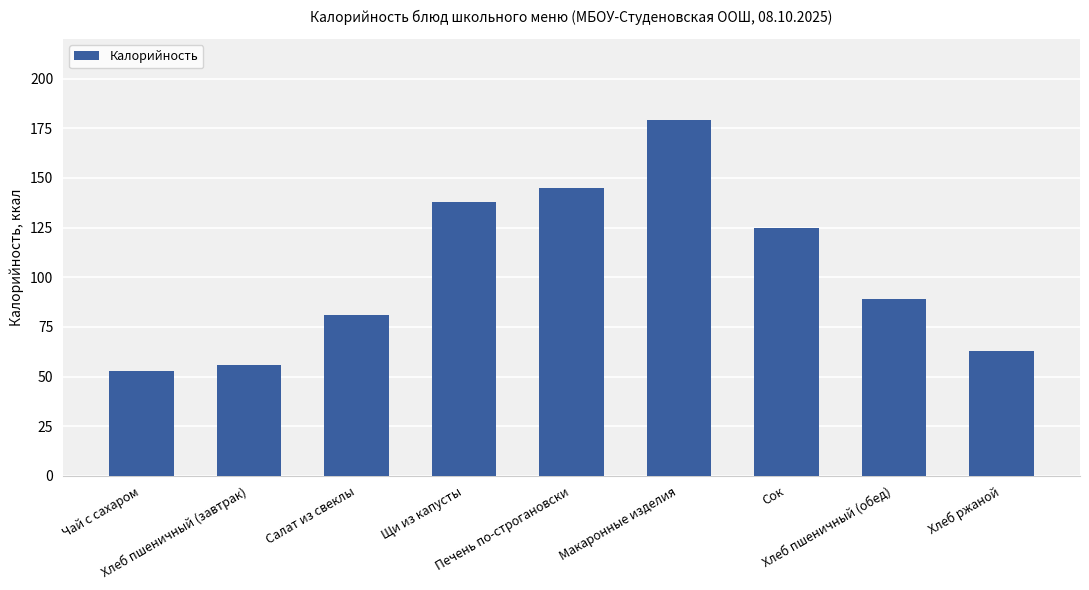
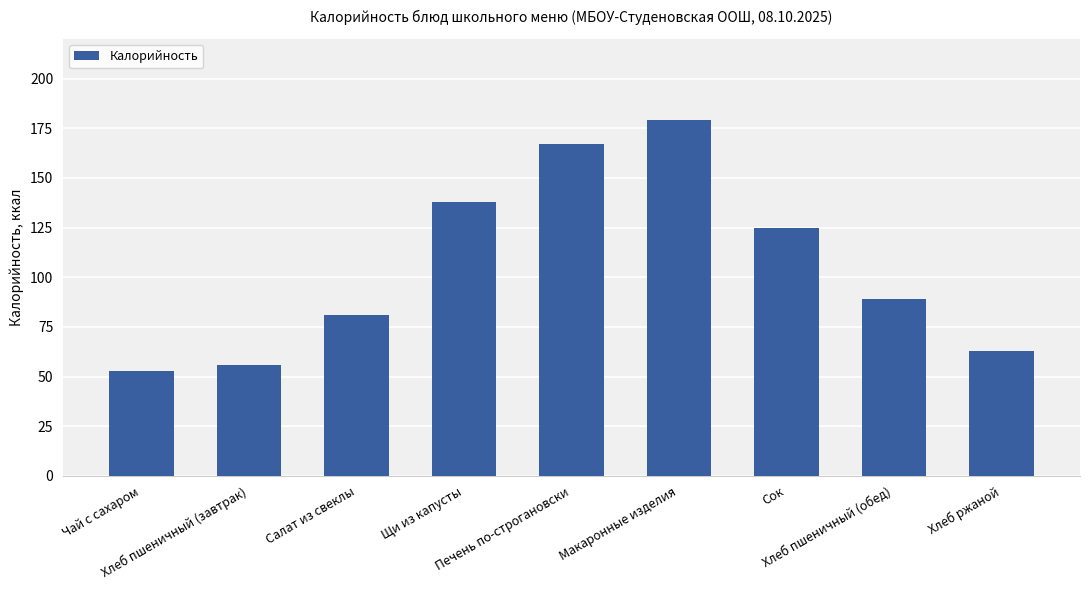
Печень по-строгановски: 145 -> 167
